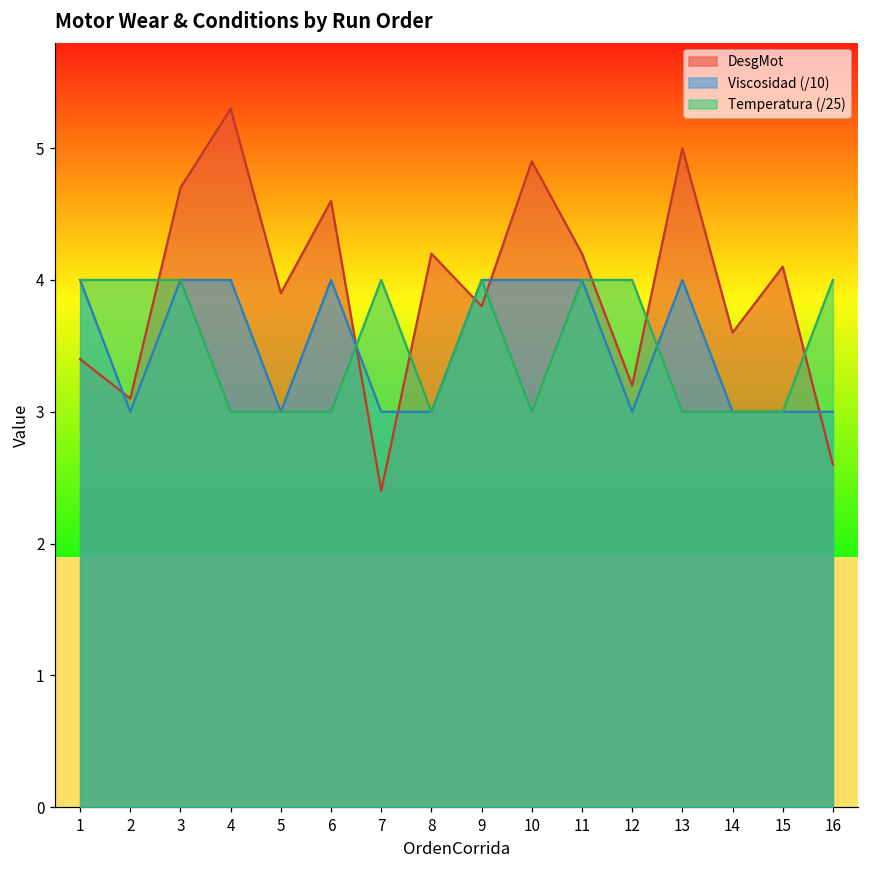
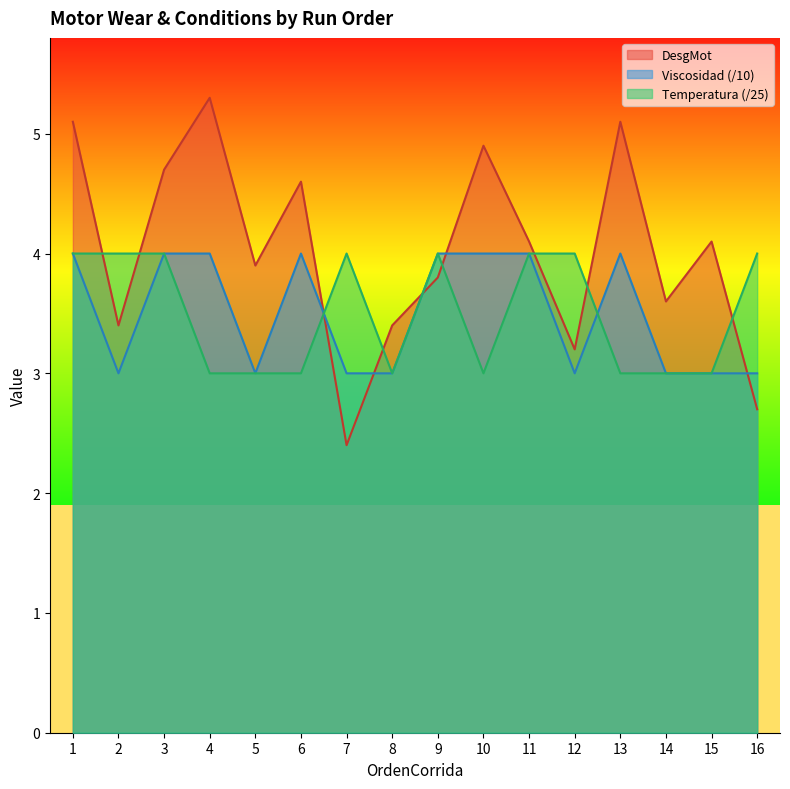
DesgMot, 1: 3.4 -> 5.1
DesgMot, 2: 3.1 -> 3.4
DesgMot, 8: 4.2 -> 3.4
DesgMot, 11: 4.2 -> 4.1
DesgMot, 13: 5.0 -> 5.1
DesgMot, 16: 2.6 -> 2.7
